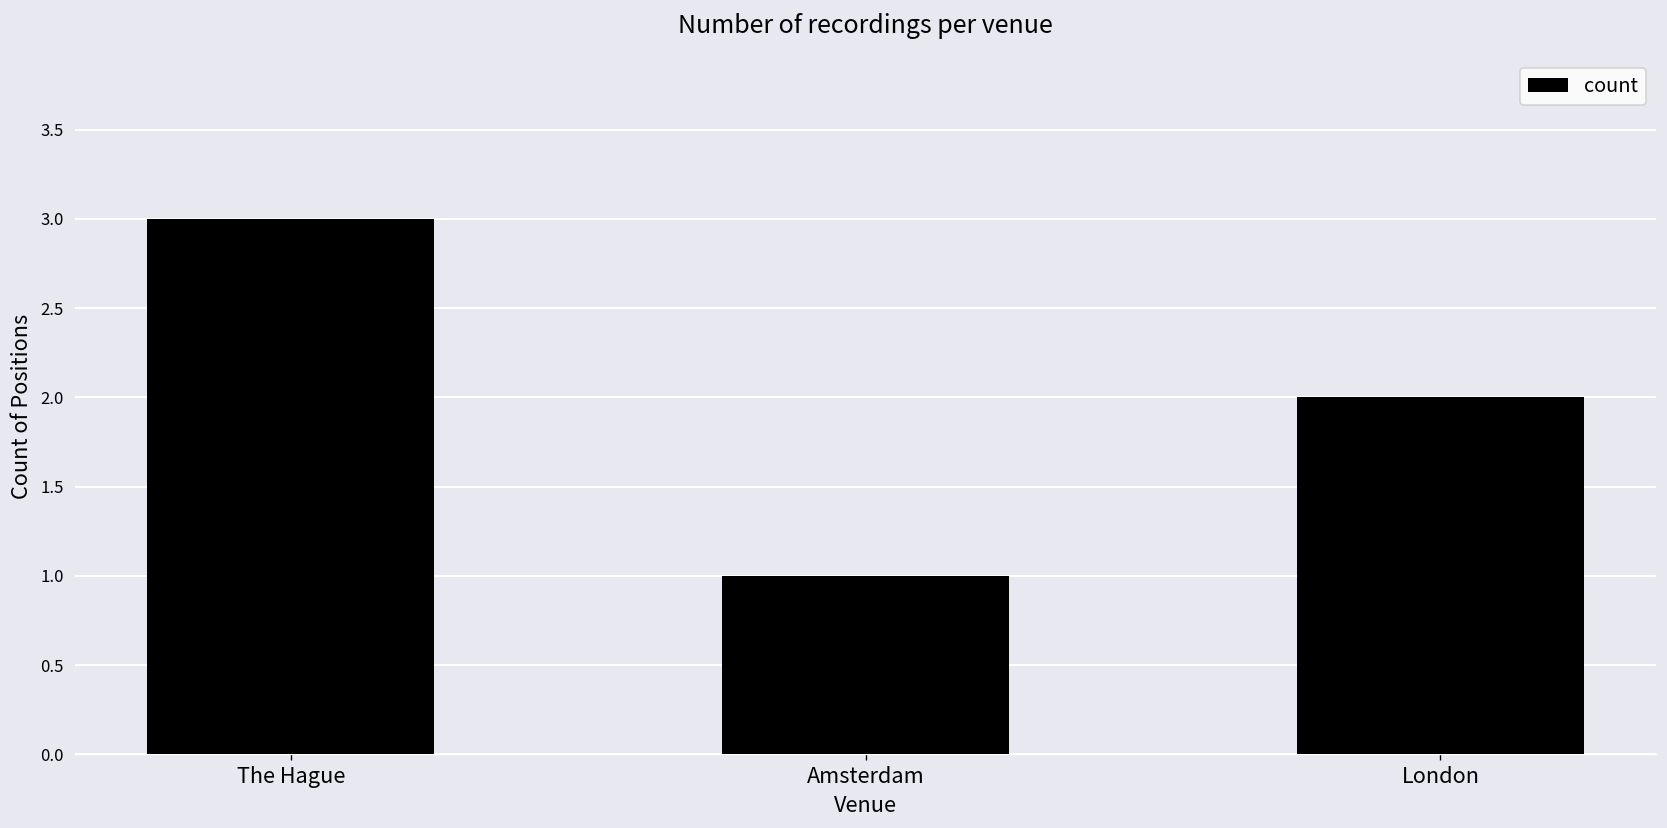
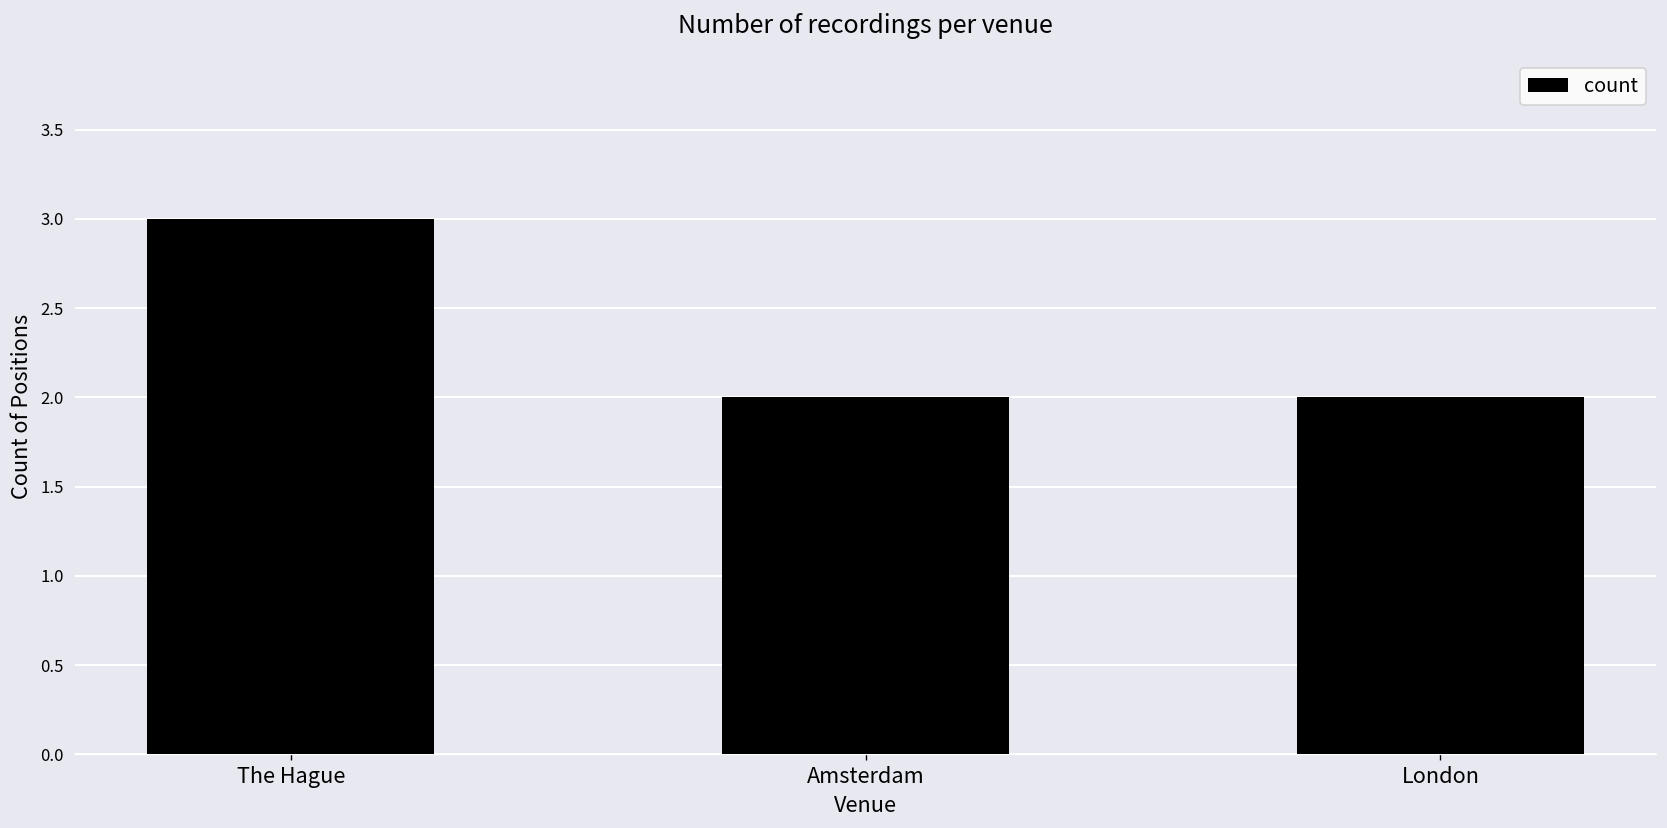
Amsterdam: 1 -> 2
